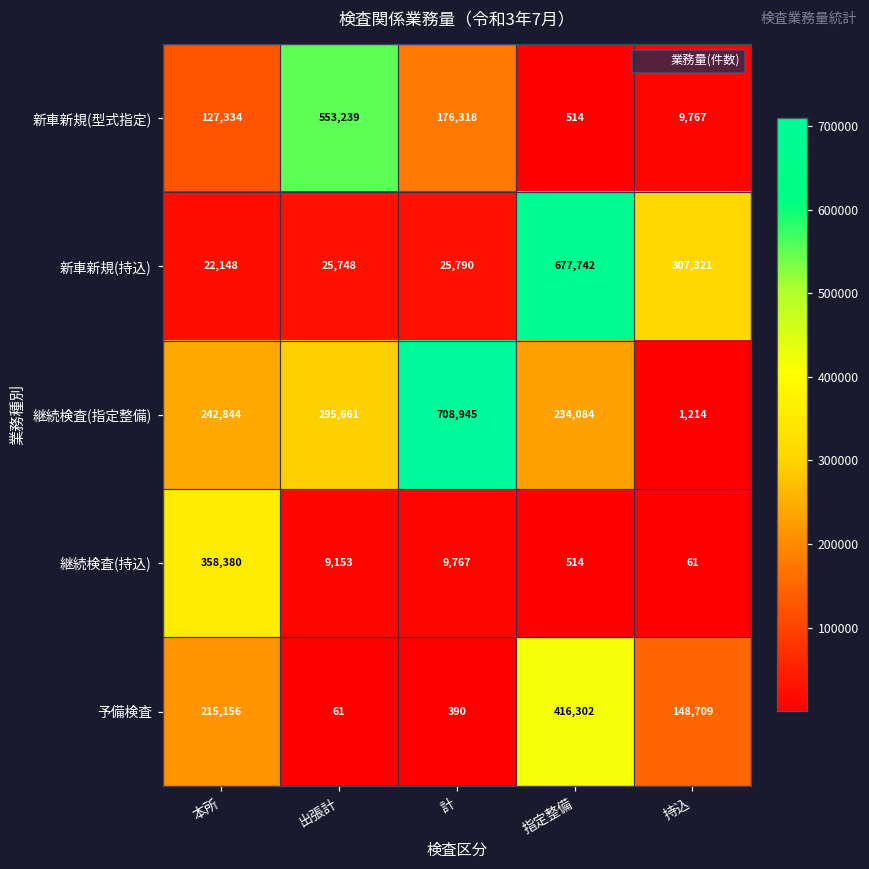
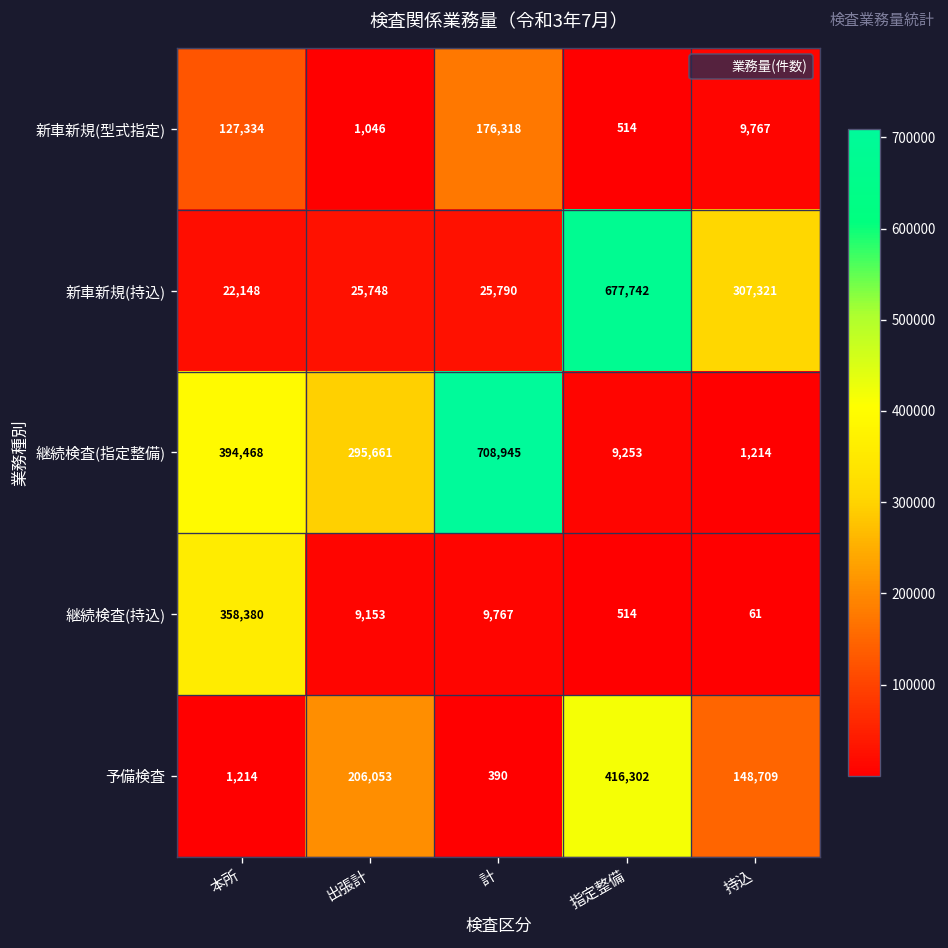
新車新規(型式指定), 出張計: 553,239 -> 1,046
継続検査(指定整備), 本所: 242,844 -> 394,468
継続検査(指定整備), 指定整備: 234,084 -> 9,253
予備検査, 本所: 215,156 -> 1,214
予備検査, 出張計: 61 -> 206,053
